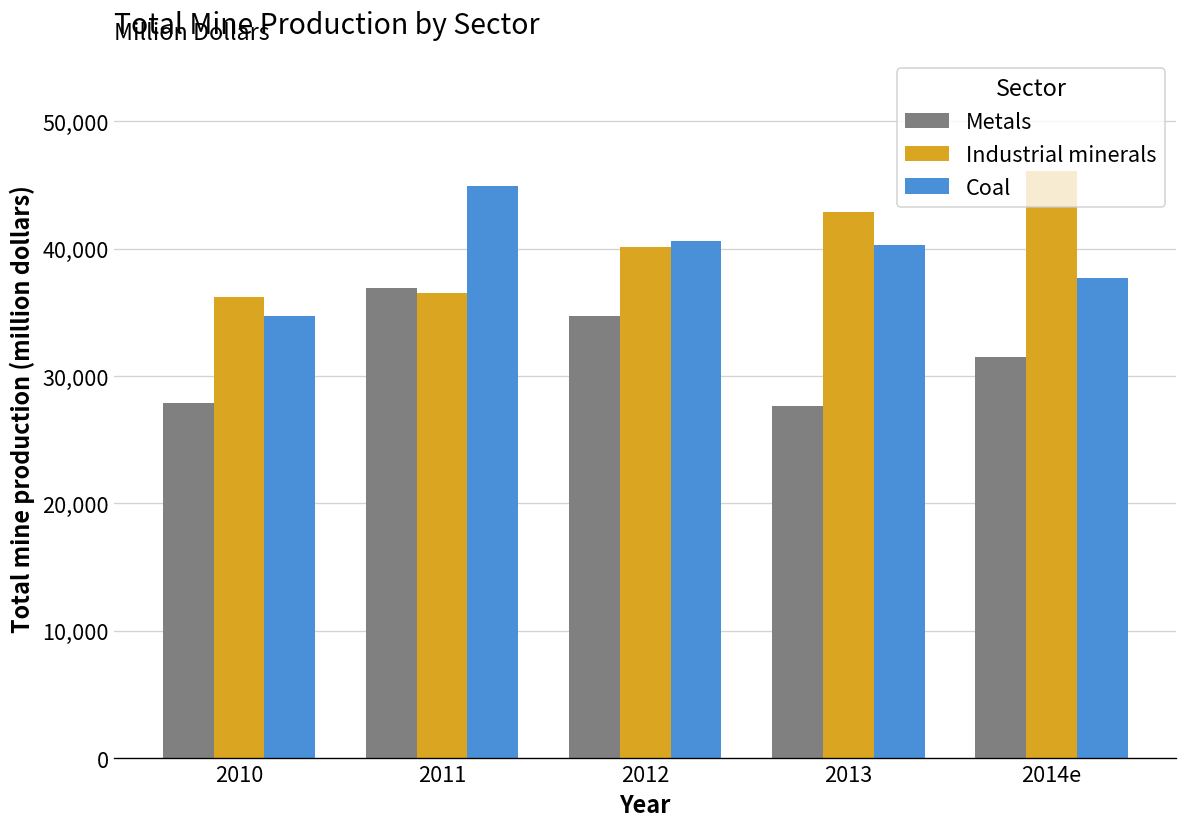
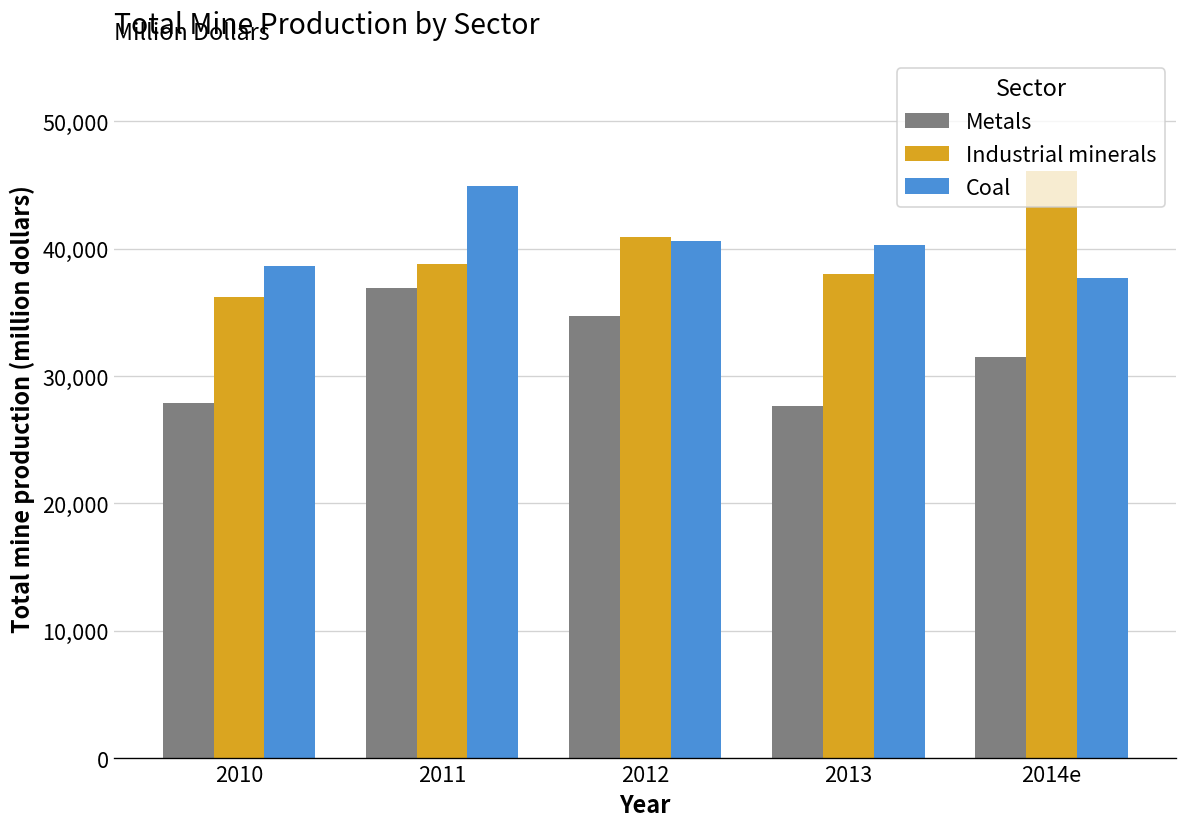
Coal, 2010: 34,700 -> 38,600
Industrial minerals, 2011: 36,500 -> 38,800
Industrial minerals, 2012: 40,100 -> 40,900
Industrial minerals, 2013: 42,900 -> 38,000
